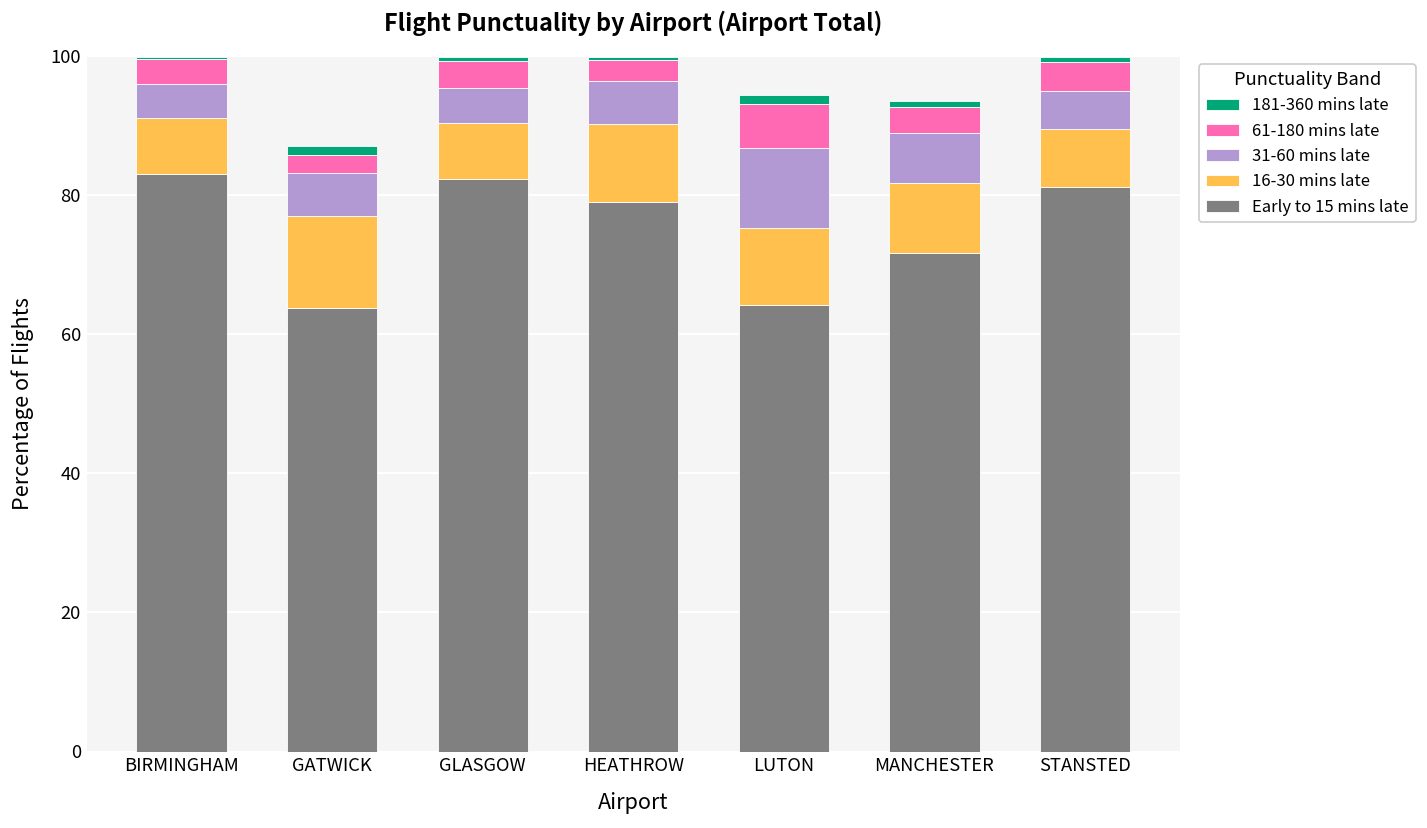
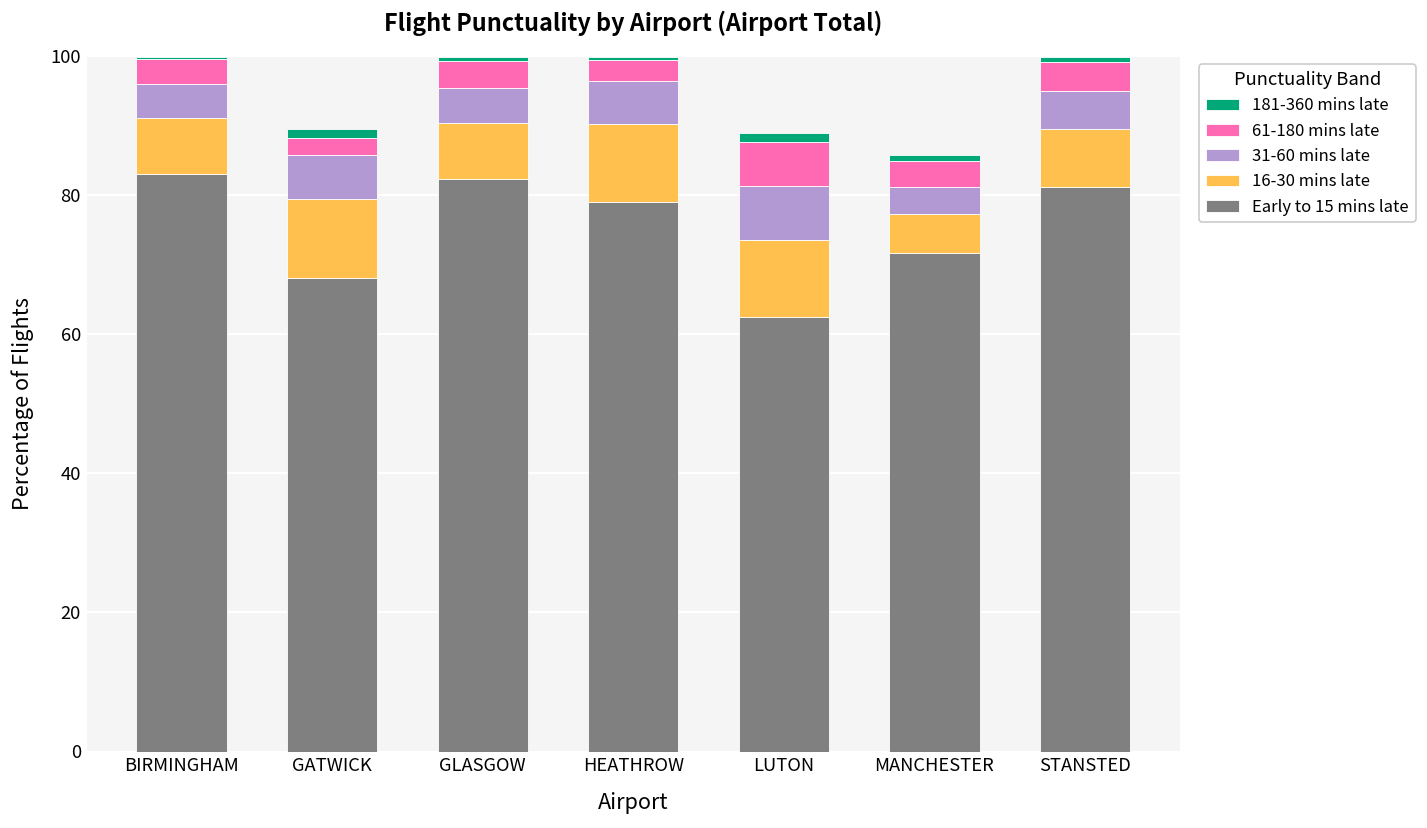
Early to 15 mins late, GATWICK: 64 -> 68
16-30 mins late, GATWICK: 13 -> 11
Early to 15 mins late, LUTON: 64 -> 62
31-60 mins late, LUTON: 11 -> 8
16-30 mins late, MANCHESTER: 10 -> 6
31-60 mins late, MANCHESTER: 7 -> 4
